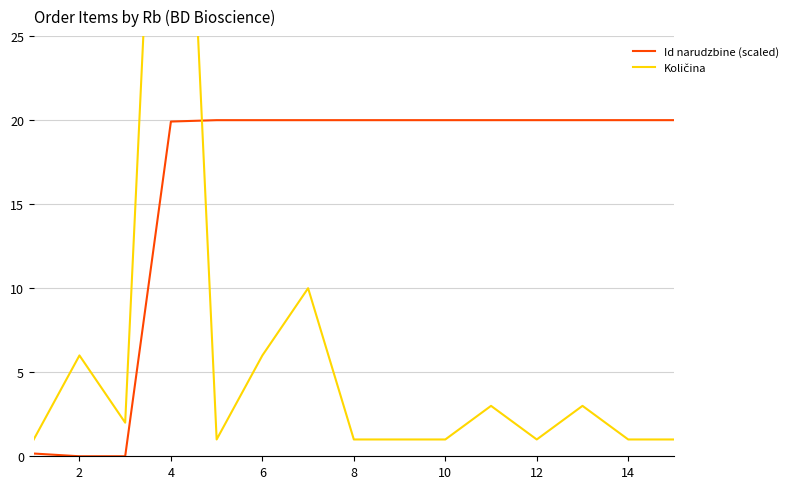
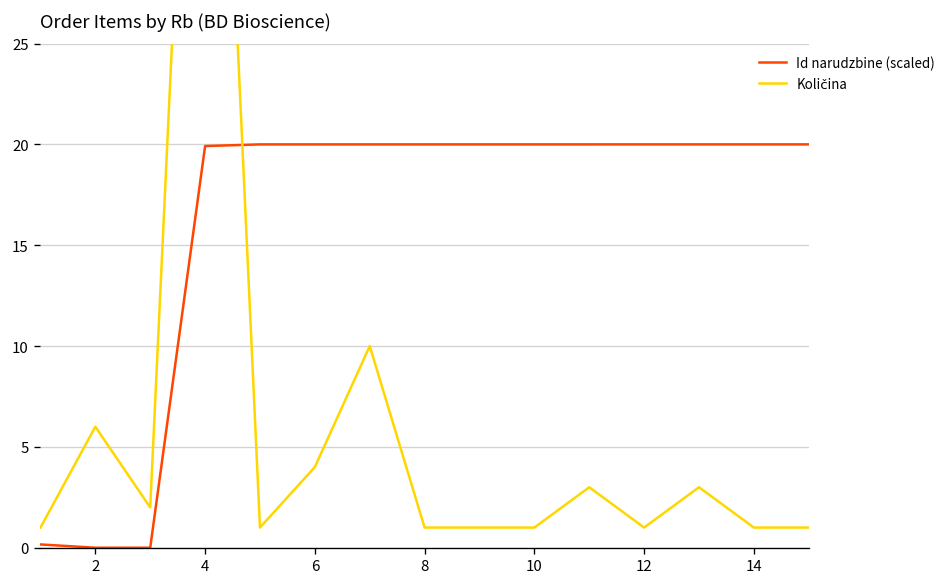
Količina, 6: 6 -> 4
